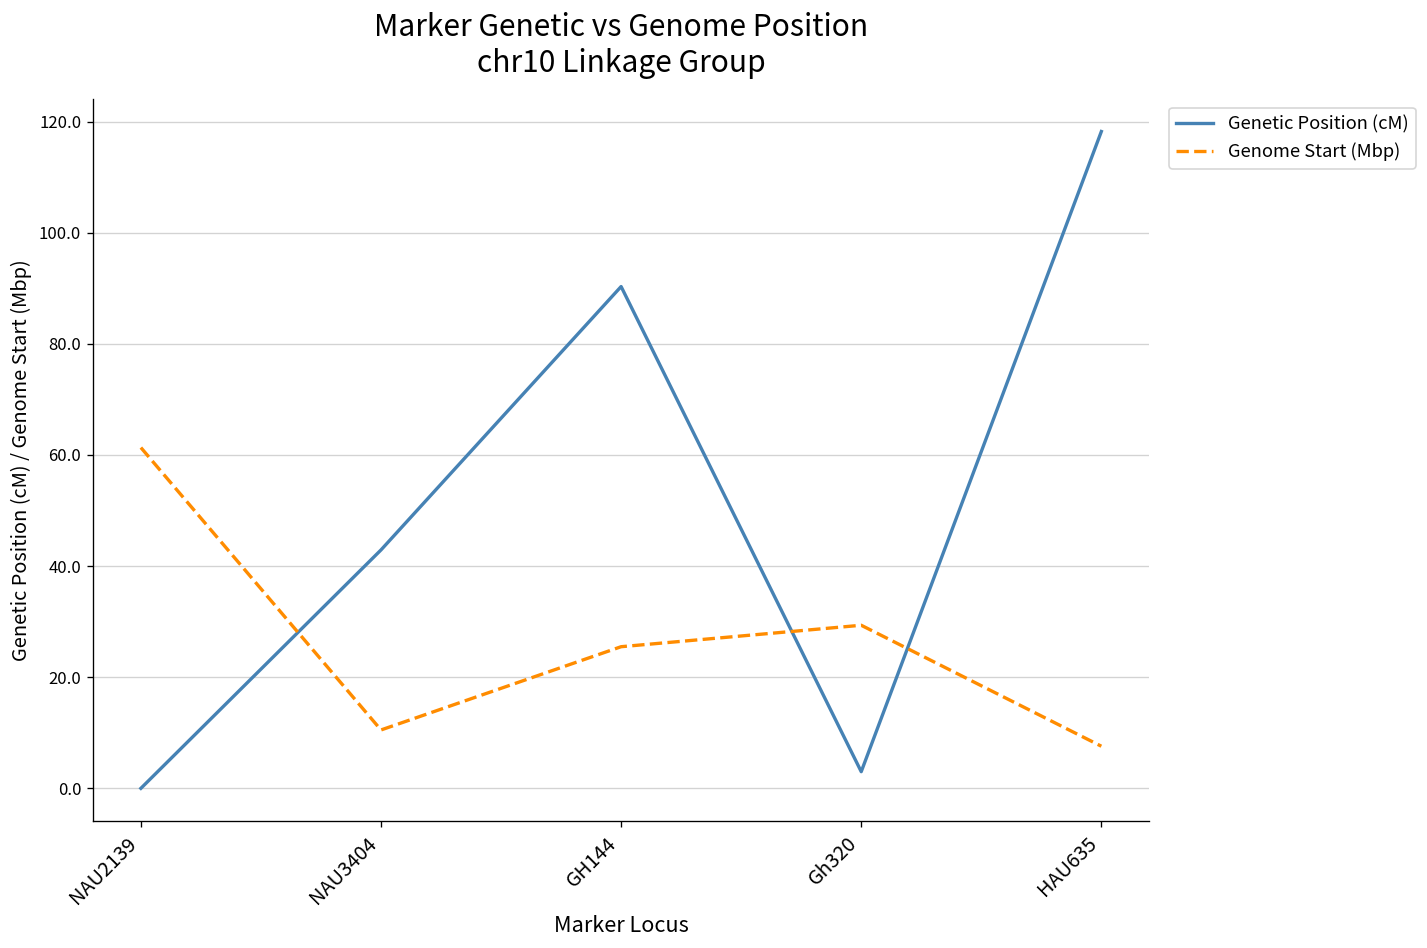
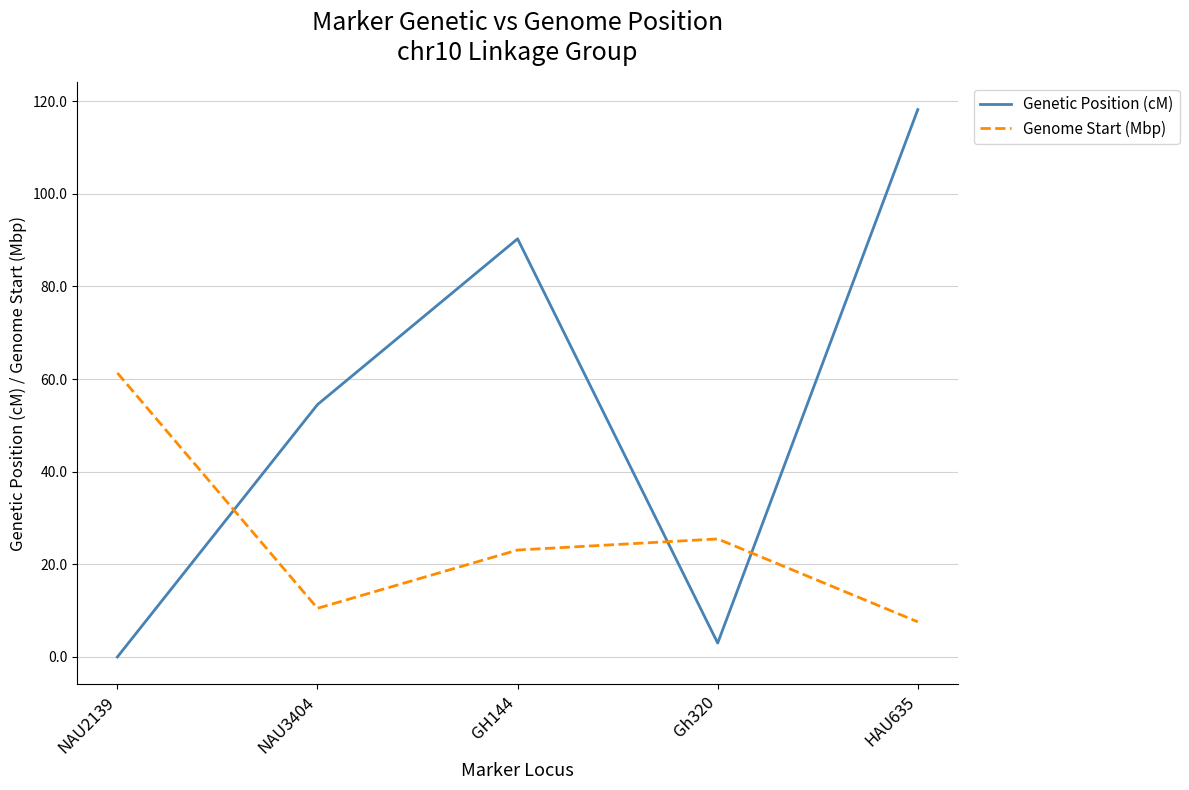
Genetic Position (cM), NAU3404: 43 -> 55
Genome Start (Mbp), GH144: 25 -> 23
Genome Start (Mbp), Gh320: 29 -> 25
